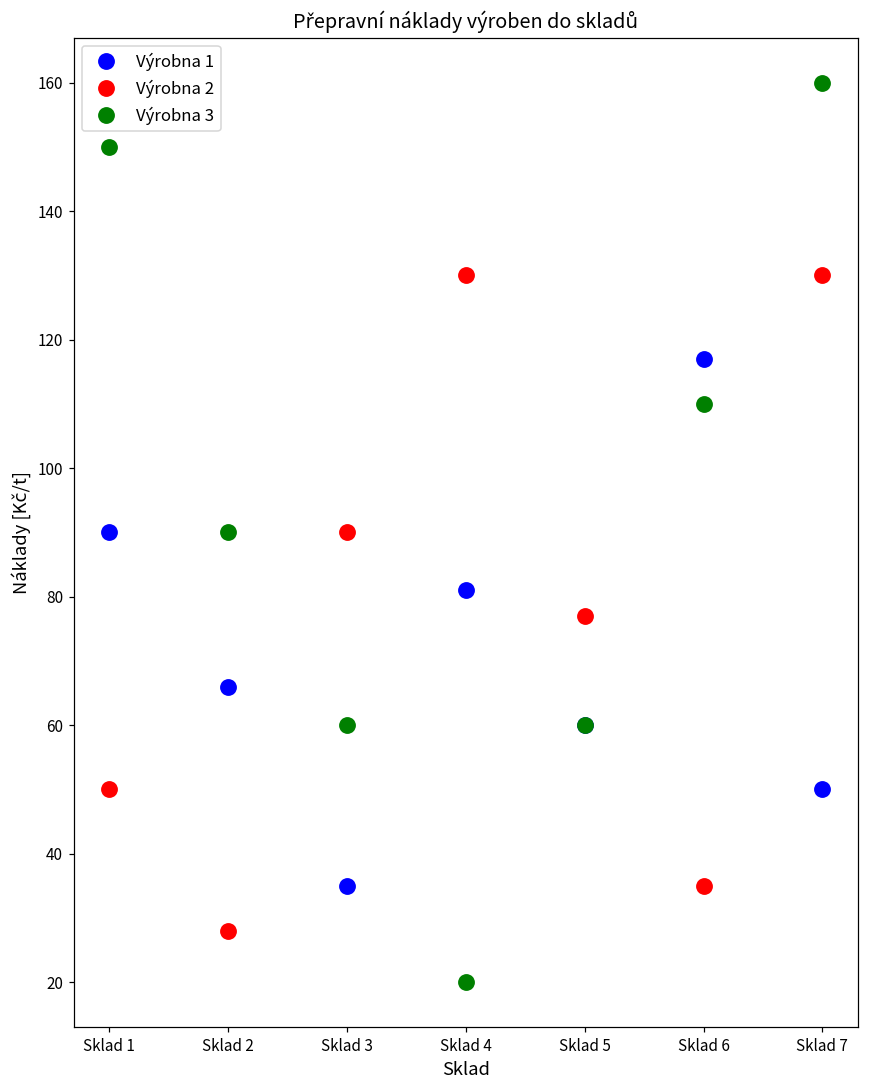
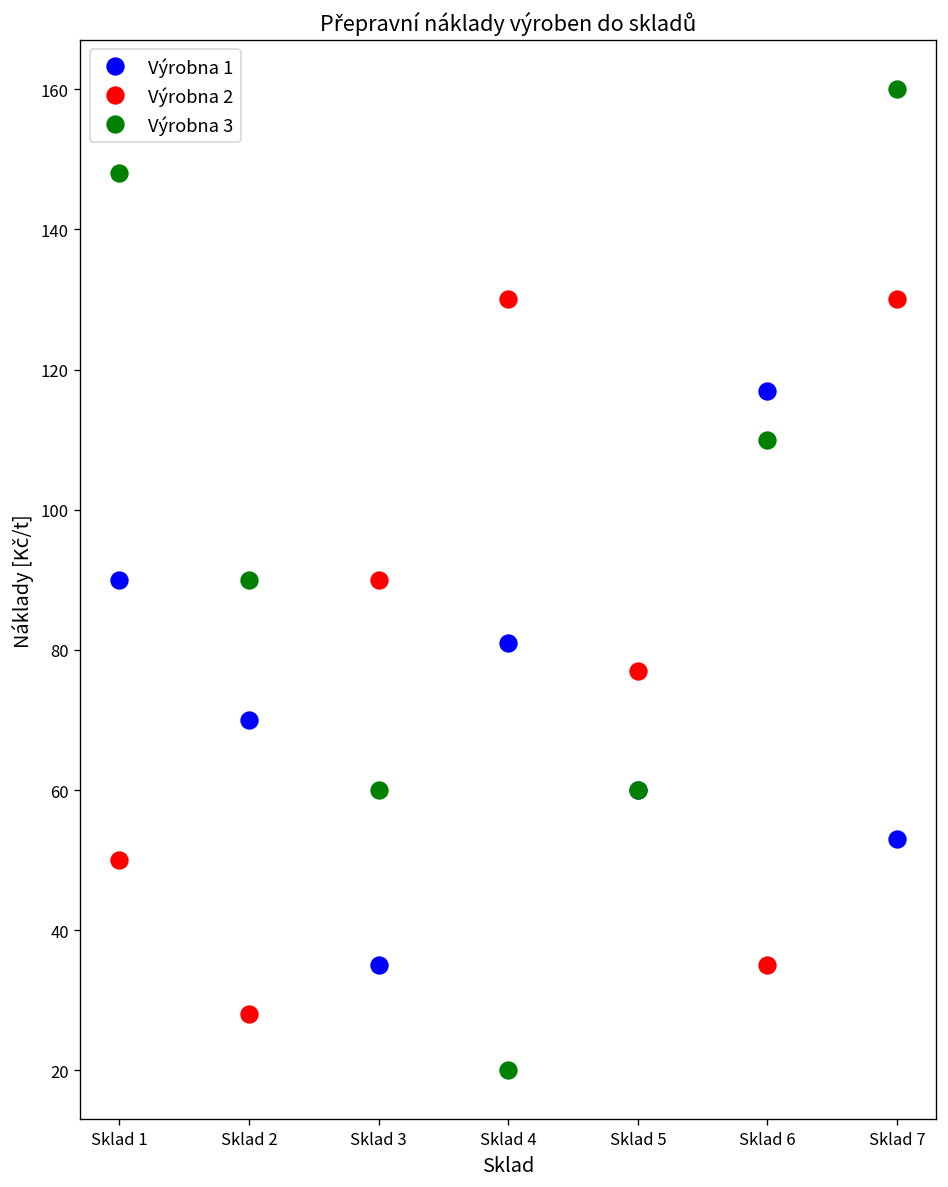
Výrobna 3, Sklad 1: 150 -> 148
Výrobna 1, Sklad 2: 66 -> 70
Výrobna 1, Sklad 7: 50 -> 53
